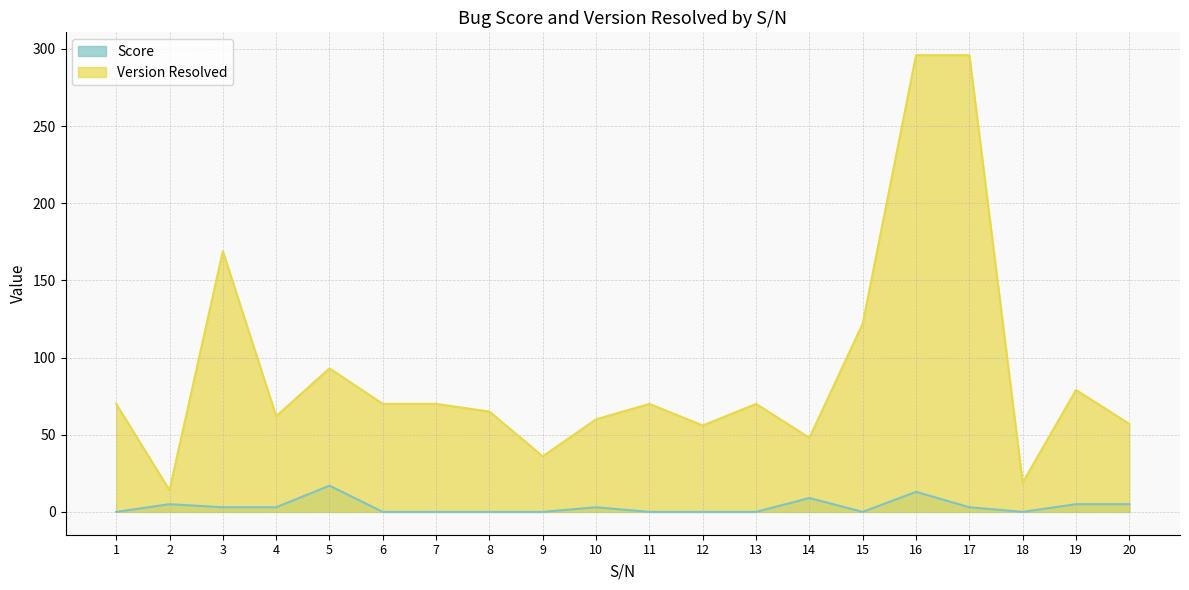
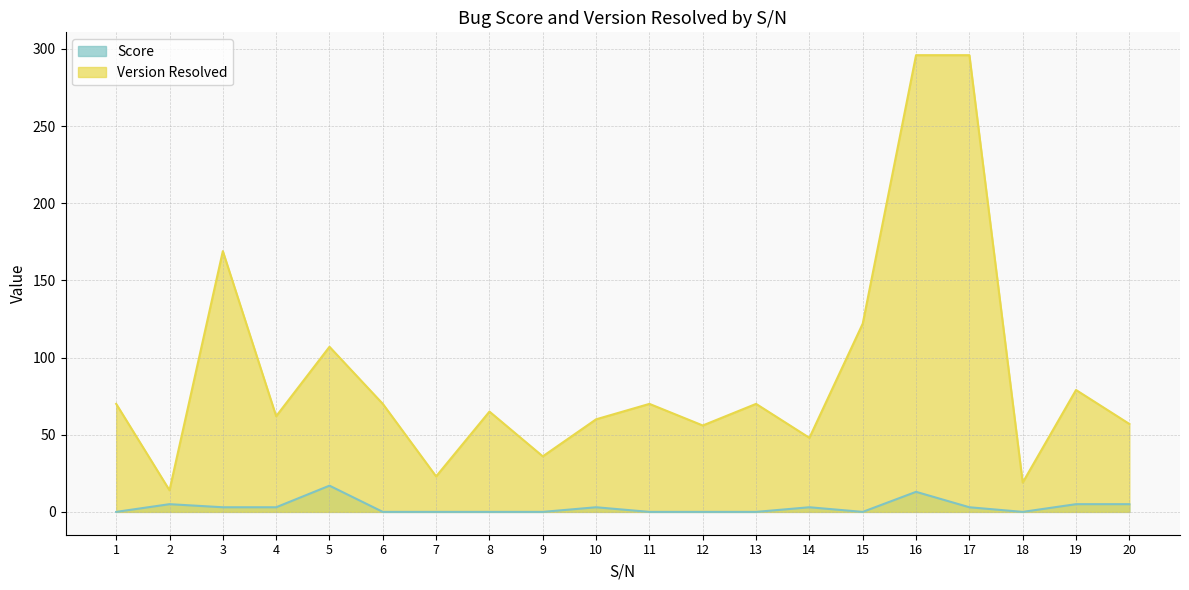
Version Resolved, 5: 93 -> 107
Version Resolved, 7: 70 -> 23
Score, 14: 9 -> 3
